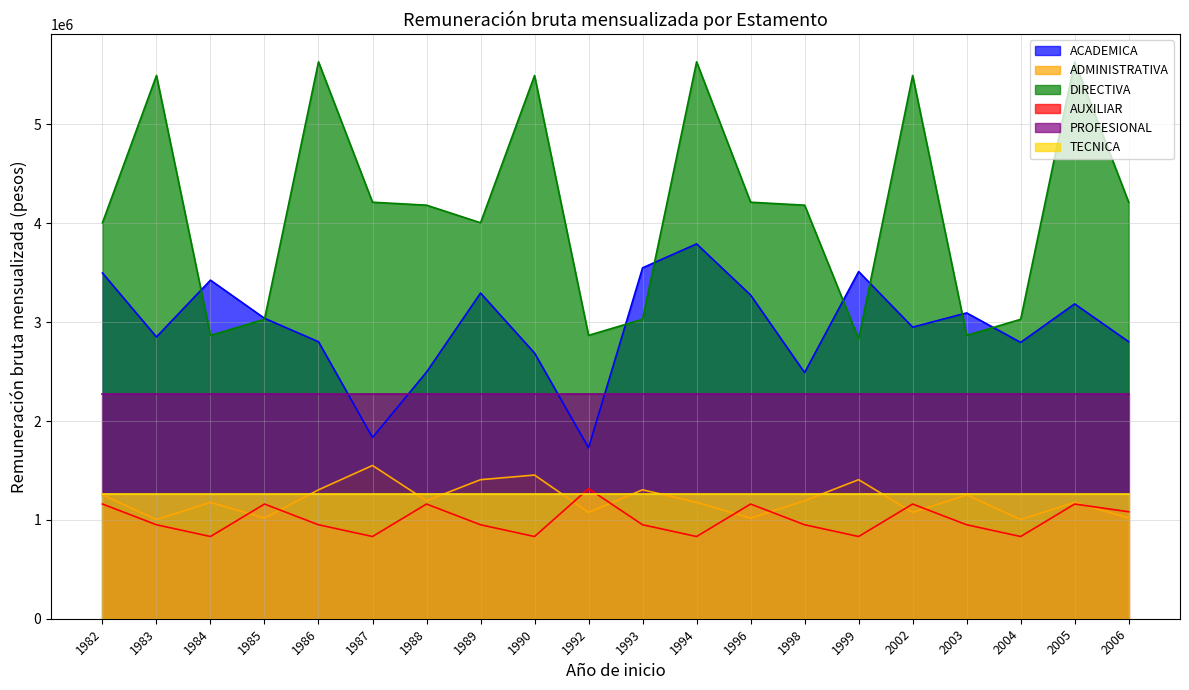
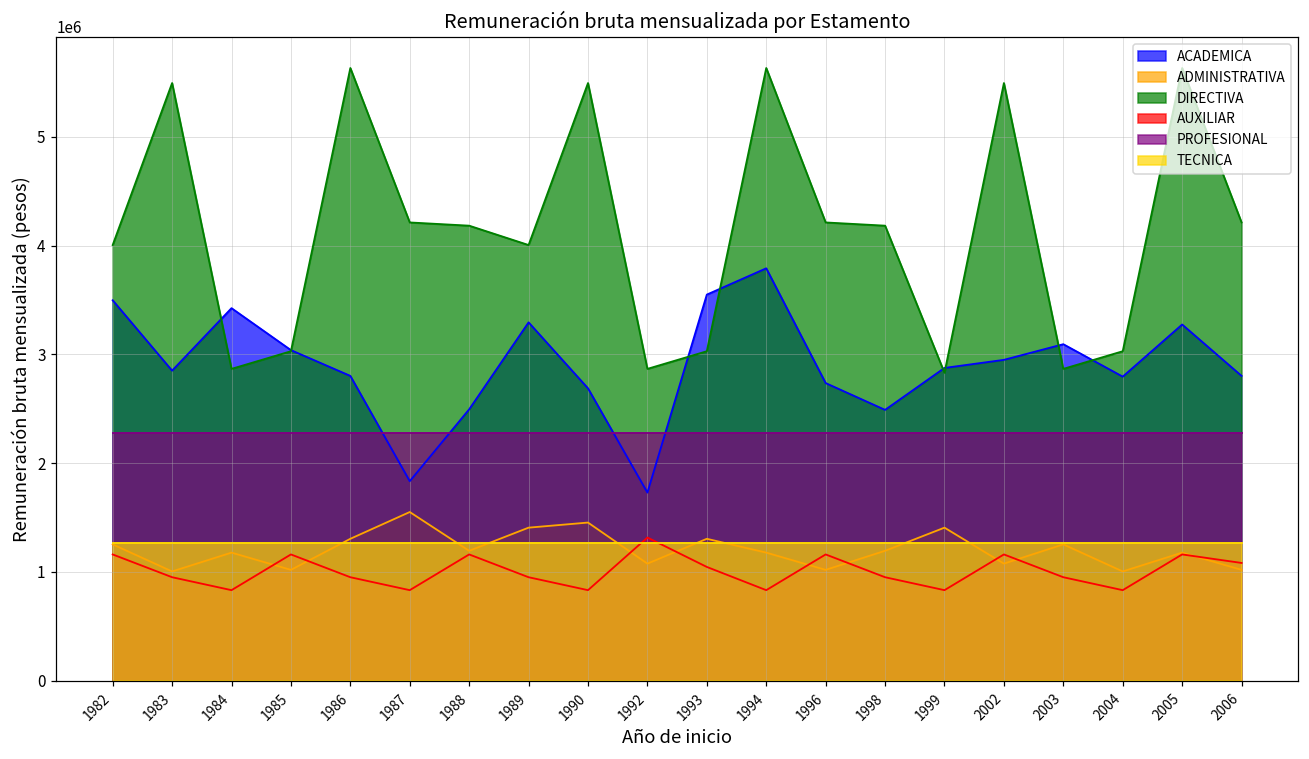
AUXILIAR, 1993: 950000 -> 1050000
ACADEMICA, 1996: 3300000 -> 2700000
ACADEMICA, 1999: 3500000 -> 2900000
ACADEMICA, 2005: 3200000 -> 3300000
